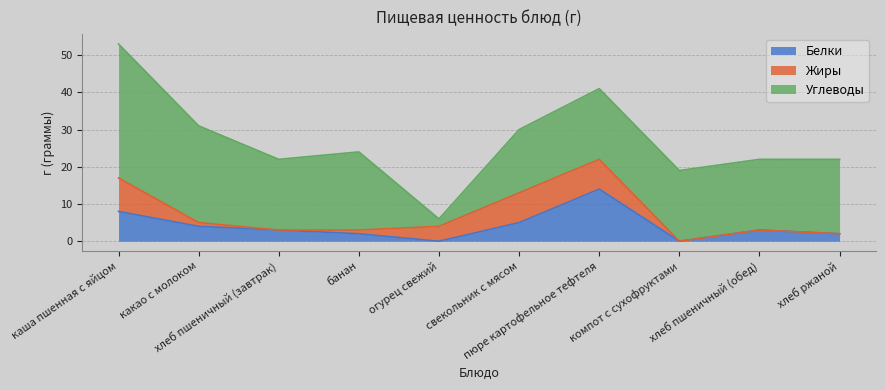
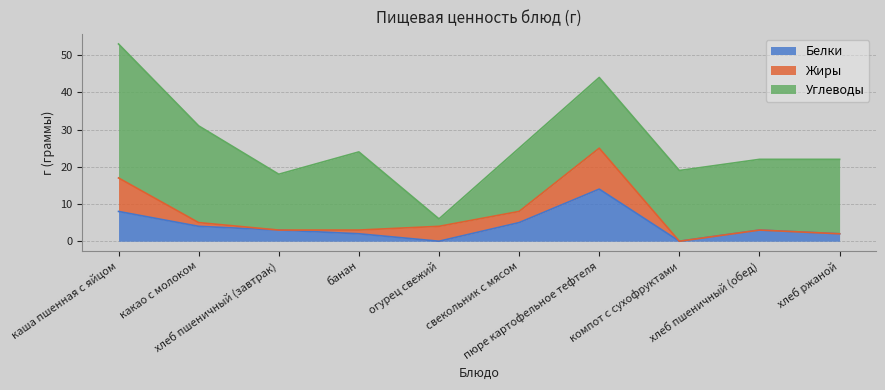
Углеводы, хлеб пшеничный (завтрак): 19 -> 15
Жиры, свекольник с мясом: 8 -> 3
Жиры, пюре картофельное тефтеля: 8 -> 11
